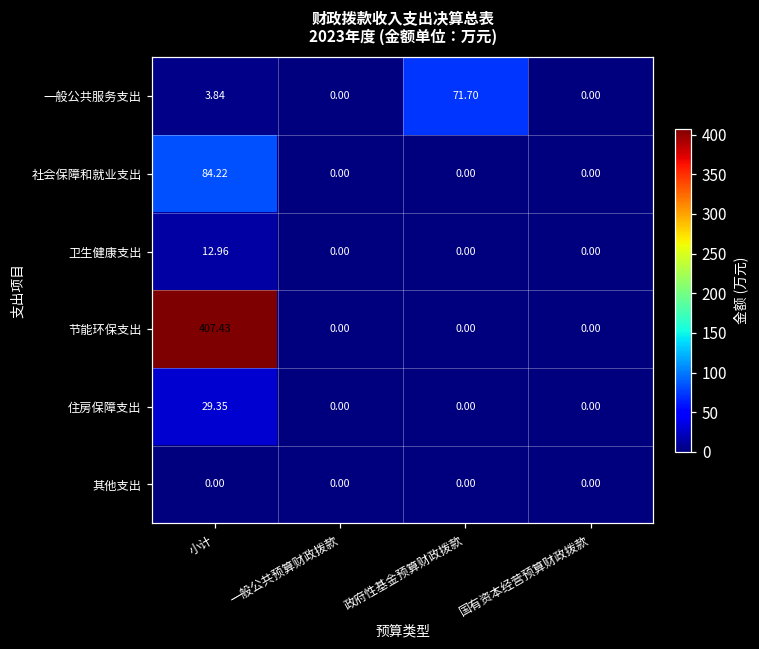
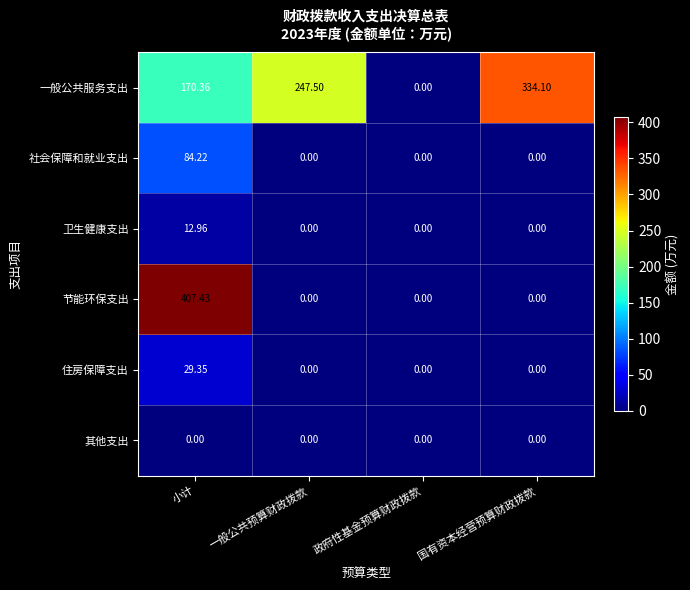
一般公共服务支出, 小计: 3.84 -> 170.36
一般公共服务支出, 一般公共预算财政拨款: 0.00 -> 247.50
一般公共服务支出, 政府性基金预算财政拨款: 71.70 -> 0.00
一般公共服务支出, 国有资本经营预算财政拨款: 0.00 -> 334.10
